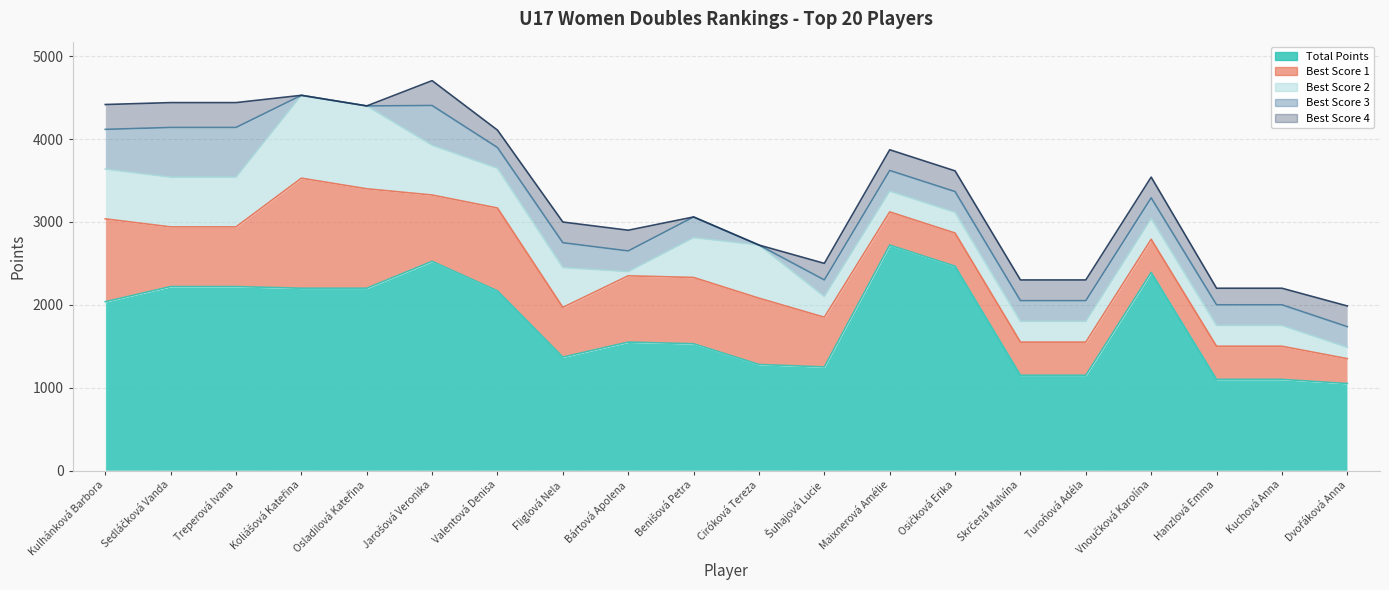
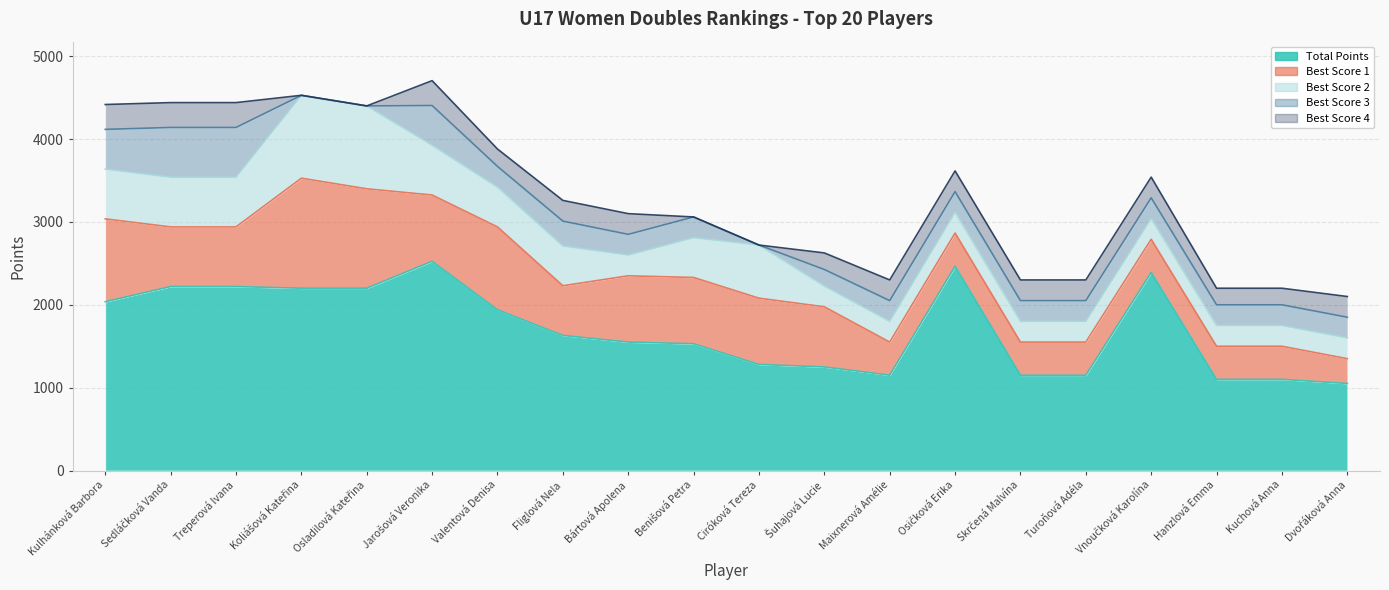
Total Points, Valentová Denisa: 2200 -> 1900
Total Points, Fliglová Nela: 1400 -> 1600
Best Score 2, Bártová Apolena: 100 -> 300
Best Score 1, Šuhajová Lucie: 600 -> 700
Total Points, Maixnerová Amélie: 2700 -> 1200
Best Score 2, Dvořáková Anna: 100 -> 300
